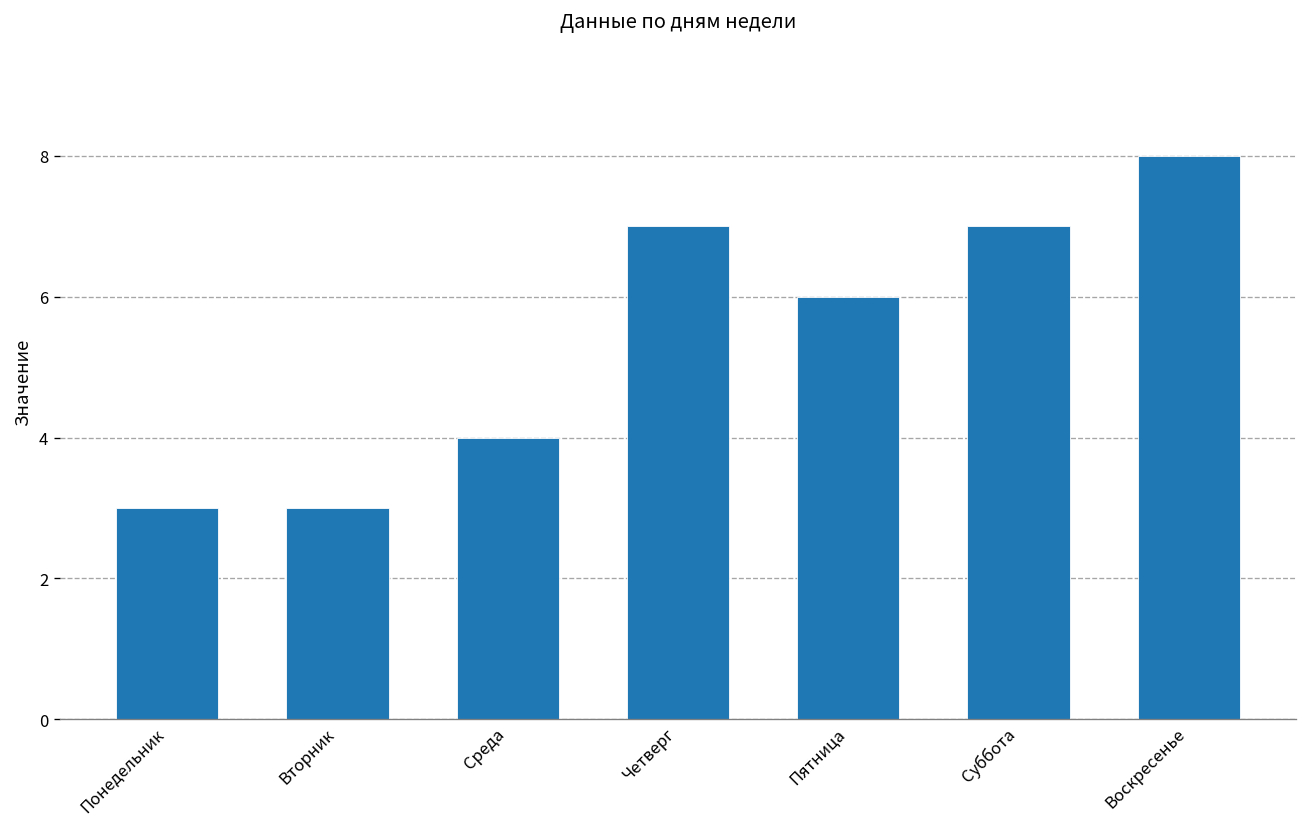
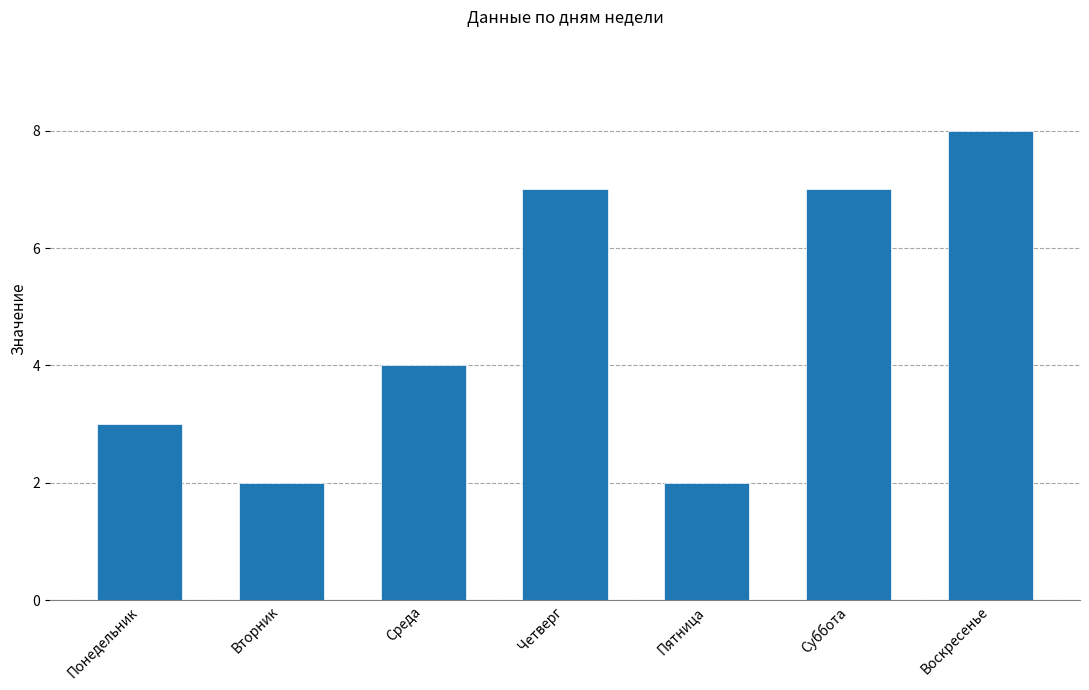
Вторник: 3 -> 2
Пятница: 6 -> 2
